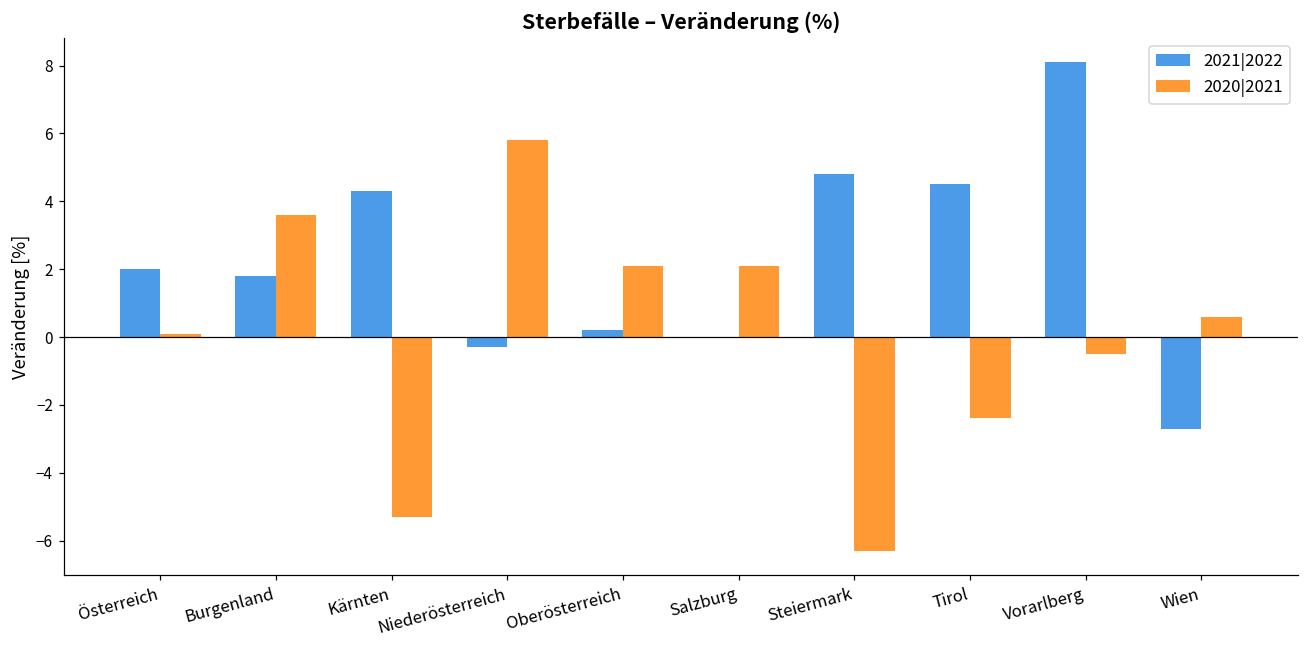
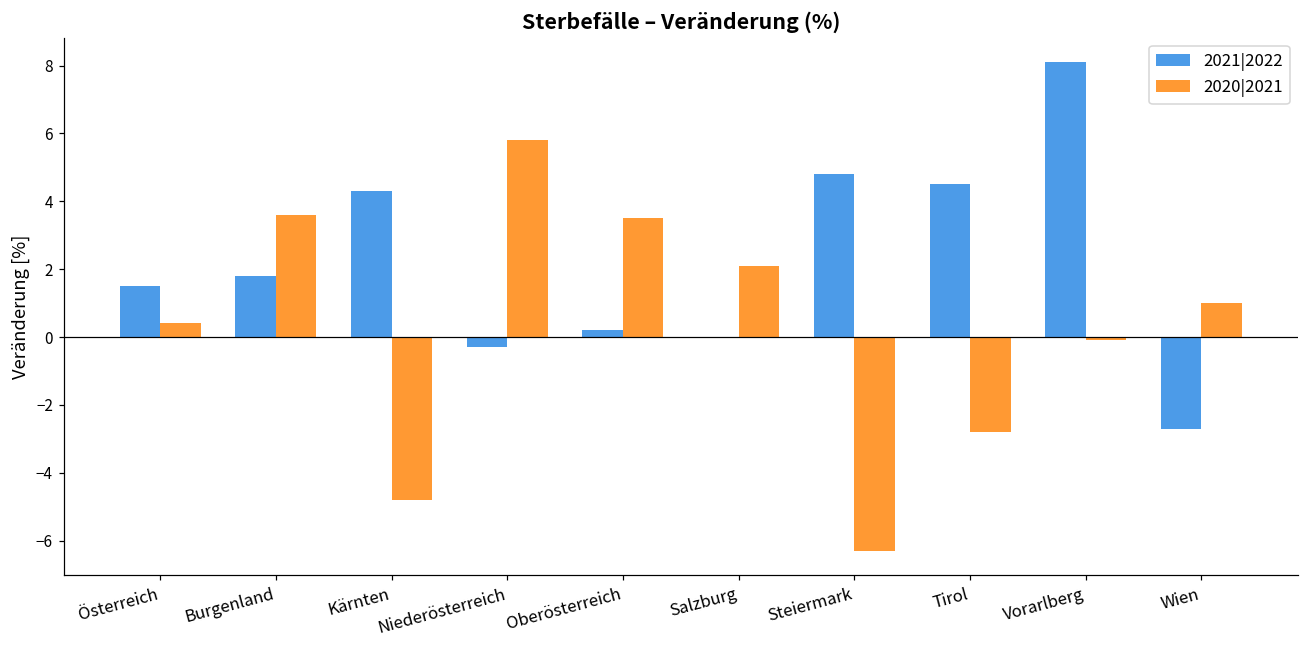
2021|2022, Österreich: 2.0 -> 1.5
2020|2021, Österreich: 0.1 -> 0.4
2020|2021, Kärnten: -5.3 -> -4.8
2020|2021, Oberösterreich: 2.1 -> 3.5
2020|2021, Tirol: -2.4 -> -2.8
2020|2021, Vorarlberg: -0.5 -> -0.1
2020|2021, Wien: 0.6 -> 1.0
